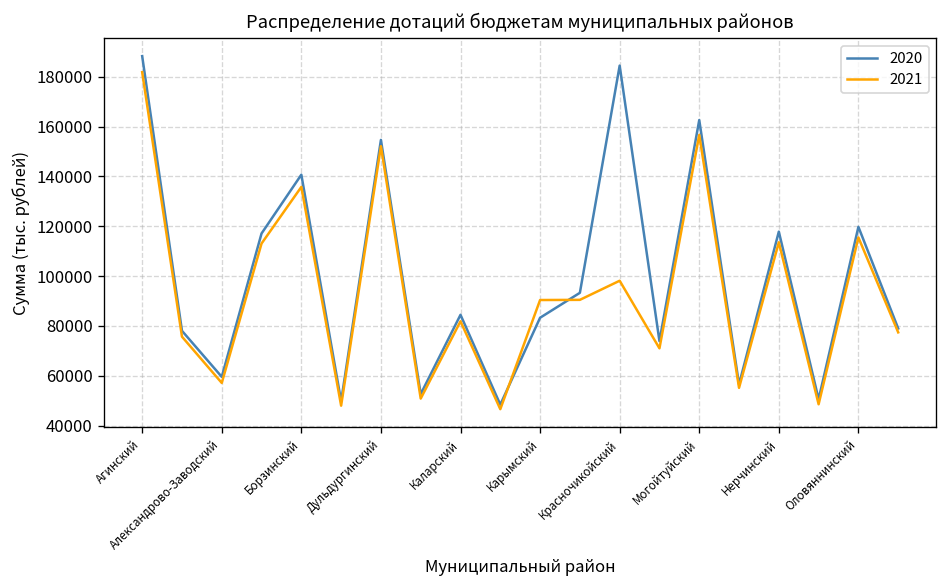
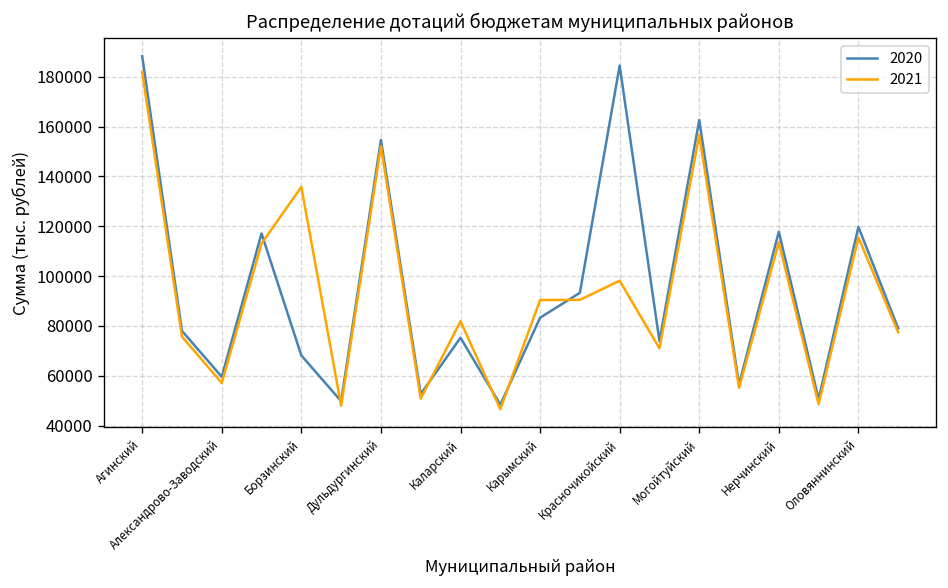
2020, Борзинский: 141000 -> 68000
2020, Каларский: 84000 -> 75000
